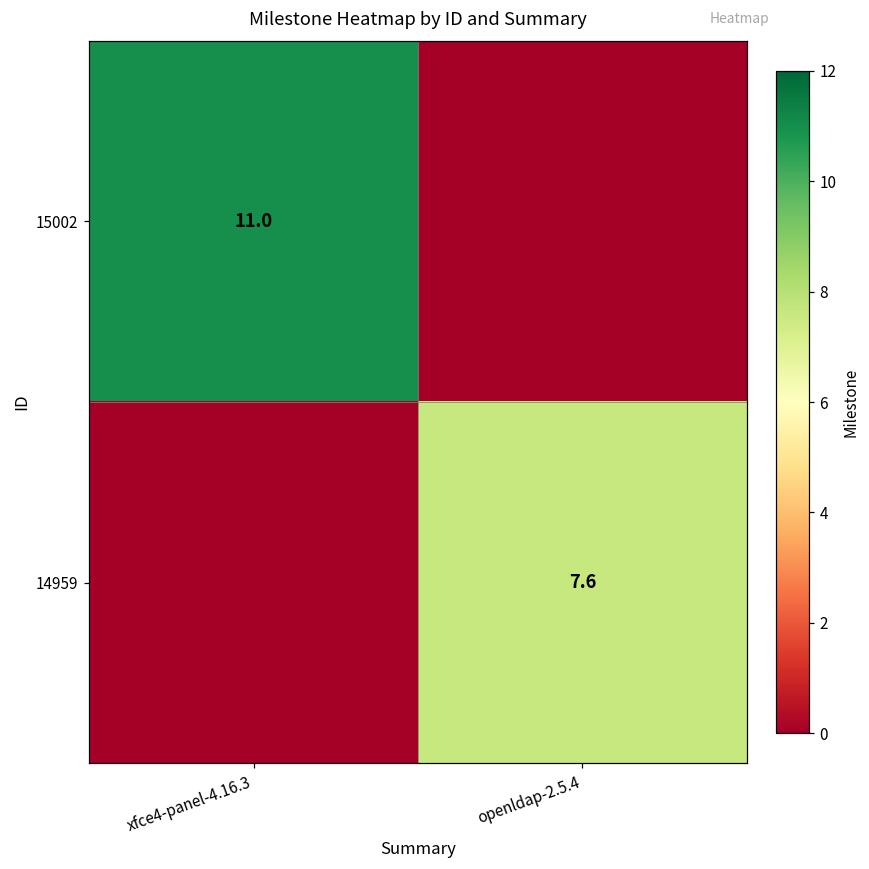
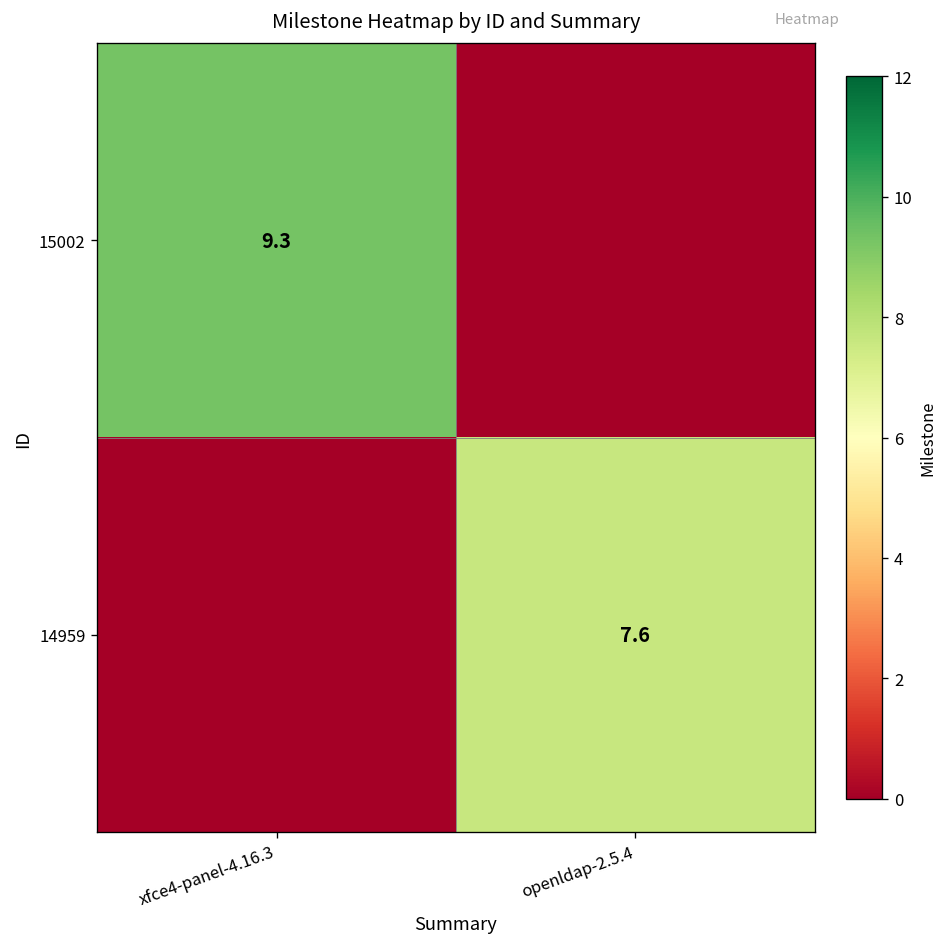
15002, xfce4-panel-4.16.3: 11.0 -> 9.3
